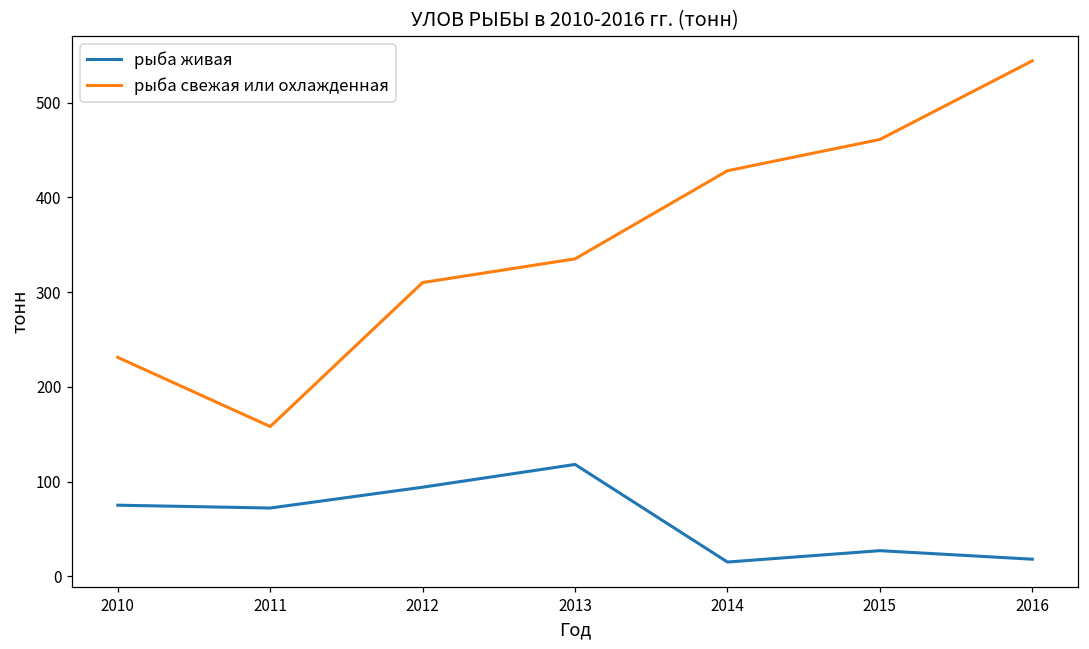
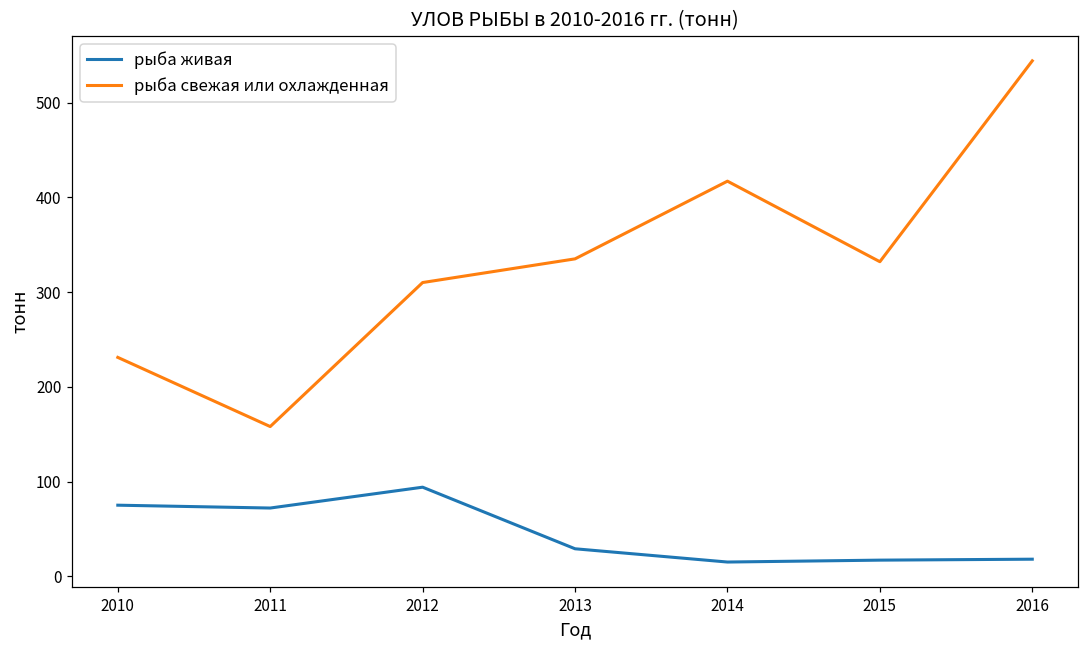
рыба живая, 2013: 120 -> 30
рыба свежая или охлажденная, 2014: 430 -> 420
рыба живая, 2015: 30 -> 20
рыба свежая или охлажденная, 2015: 460 -> 330
